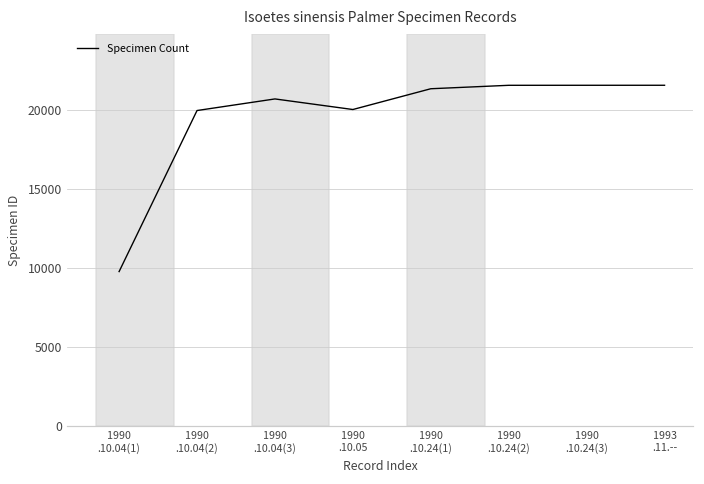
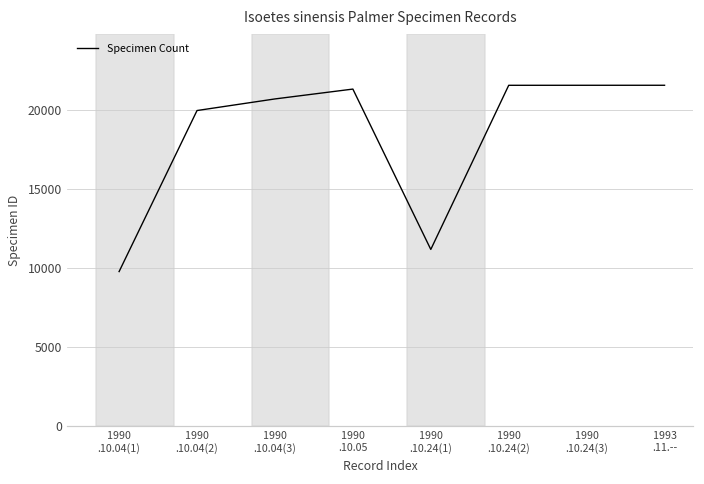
1990 .10.05: 20000 -> 21300
1990 .10.24(1): 21300 -> 11100
